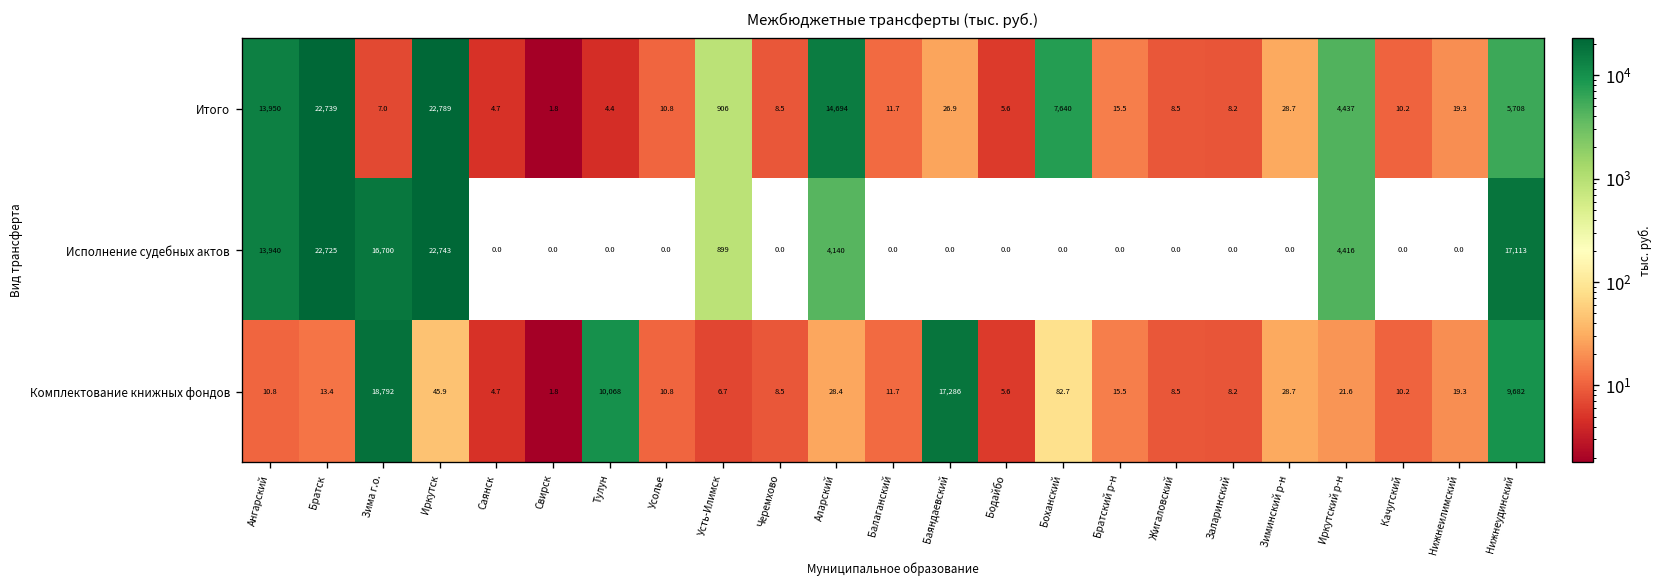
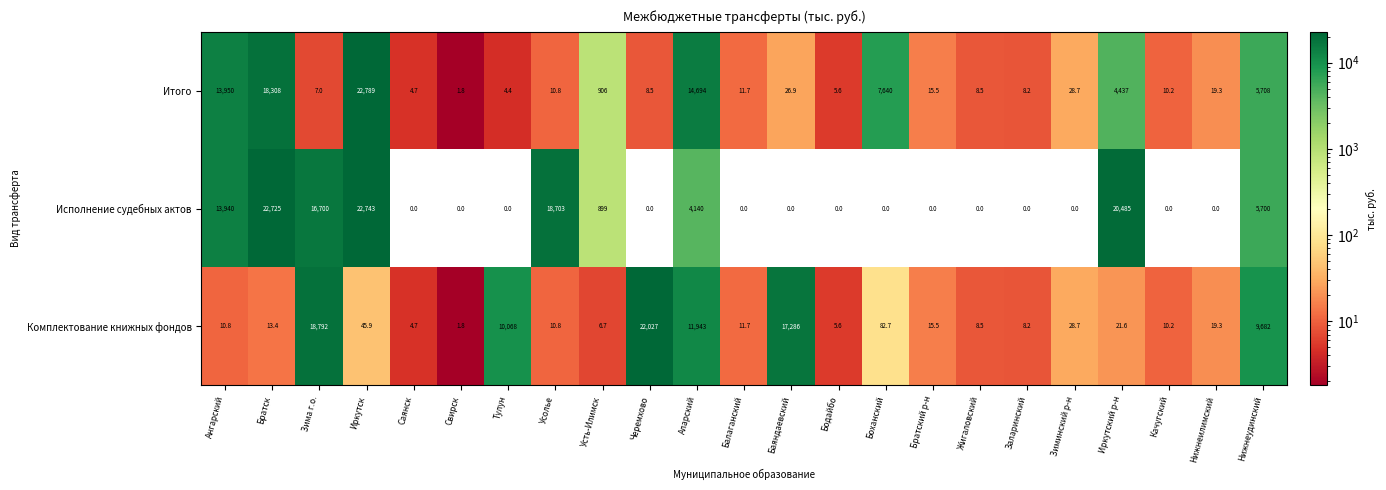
Итого, Братск: 22,739 -> 18,308
Исполнение судебных актов, Усолье: 0.0 -> 18,703
Исполнение судебных актов, Иркутский р-н: 4,416 -> 20,485
Исполнение судебных актов, Нижнеудинский: 17,113 -> 5,700
Комплектование книжных фондов, Черемхово: 8.5 -> 22,027
Комплектование книжных фондов, Аларский: 28.4 -> 11,943
